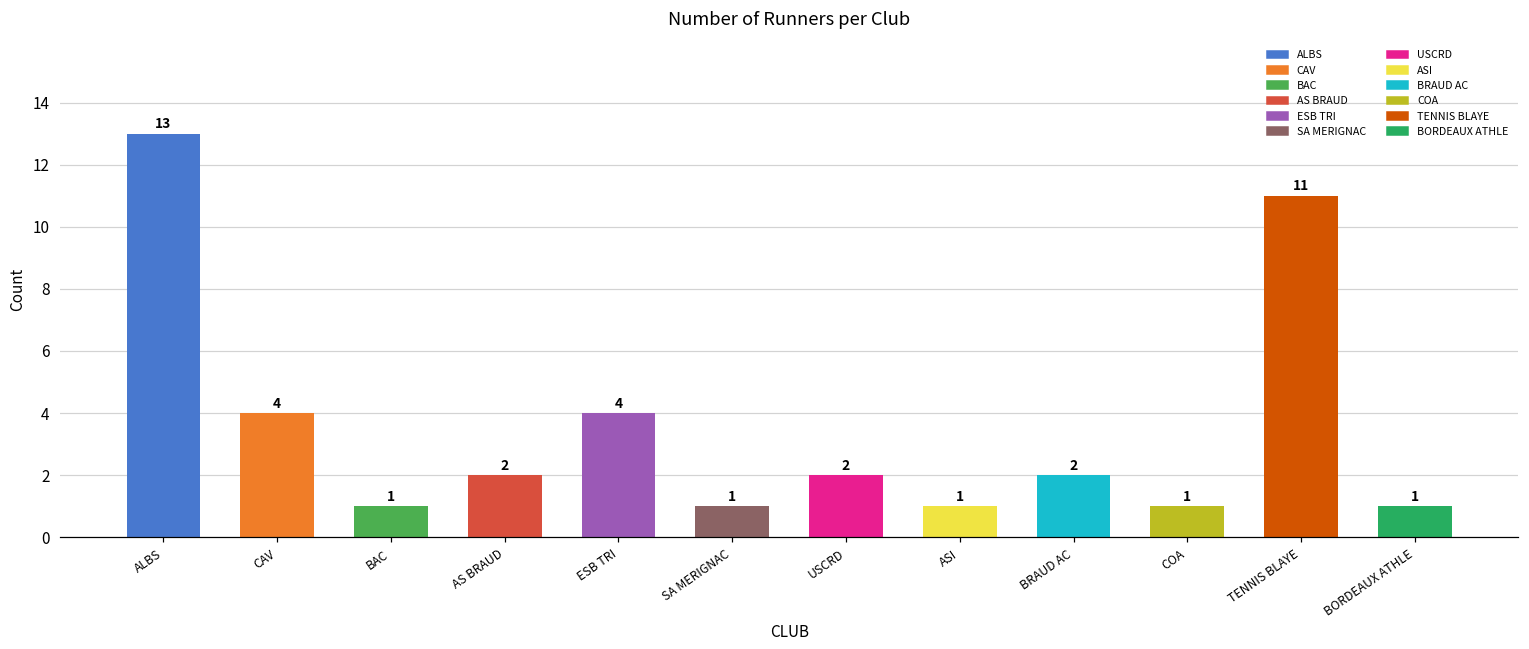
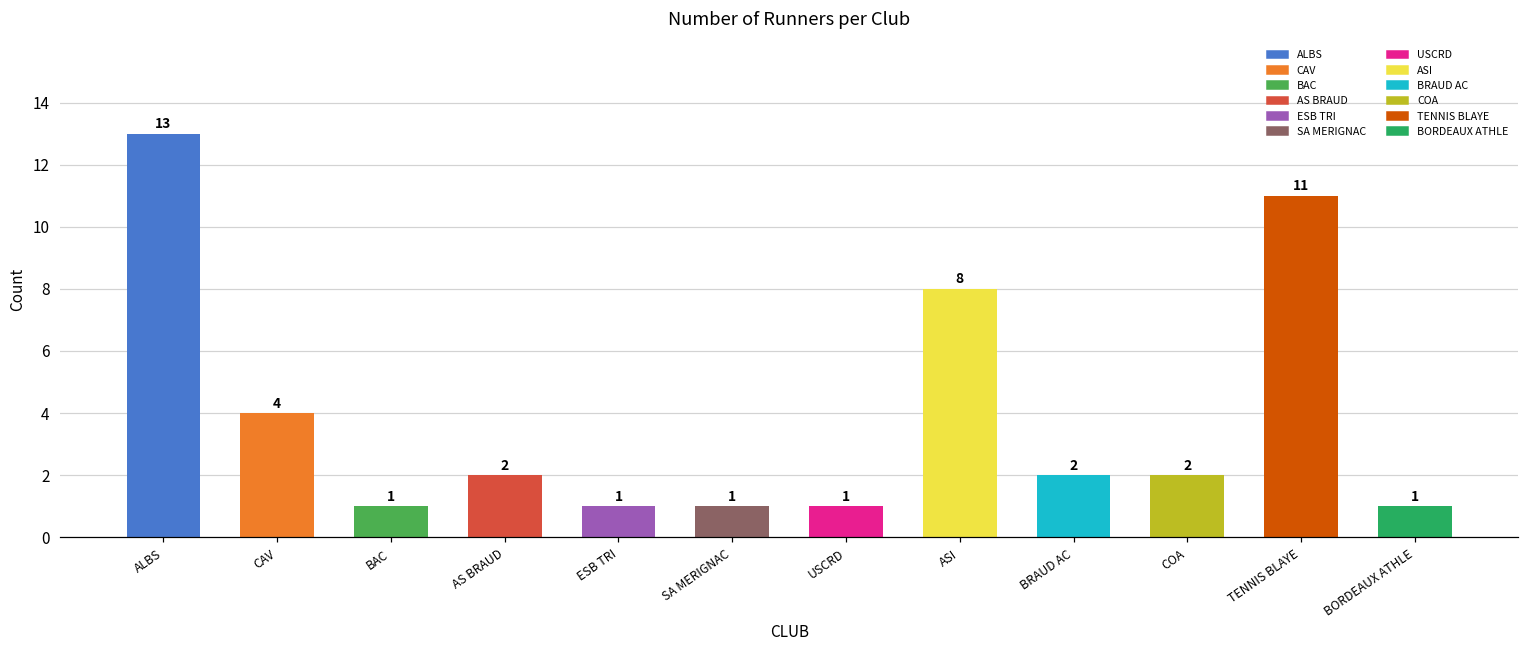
ESB TRI: 4 -> 1
USCRD: 2 -> 1
ASI: 1 -> 8
COA: 1 -> 2
